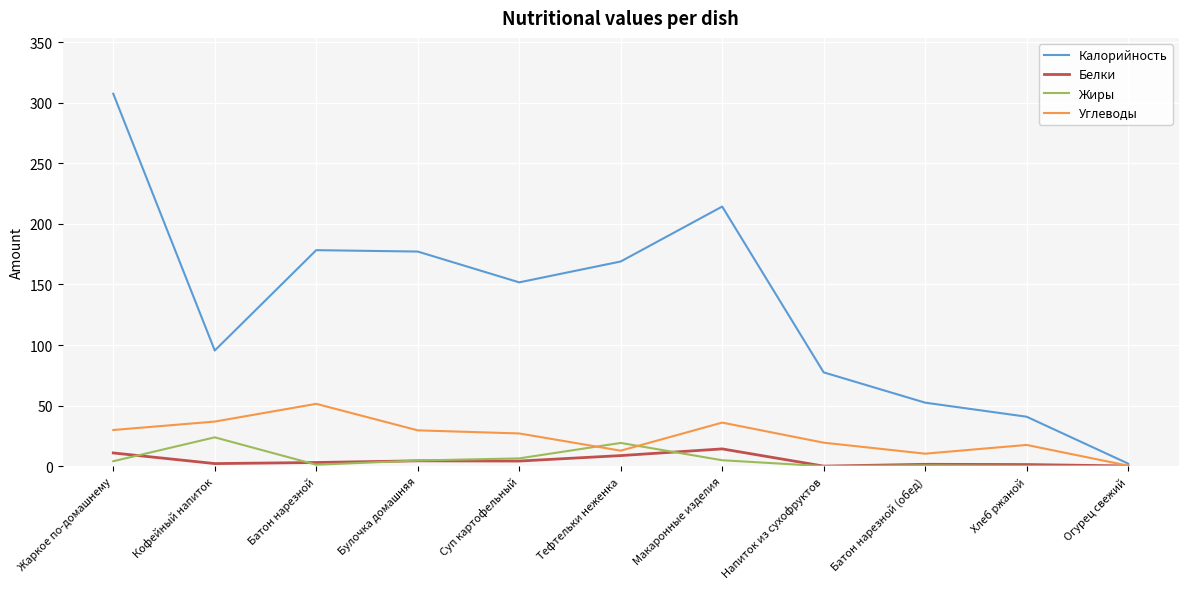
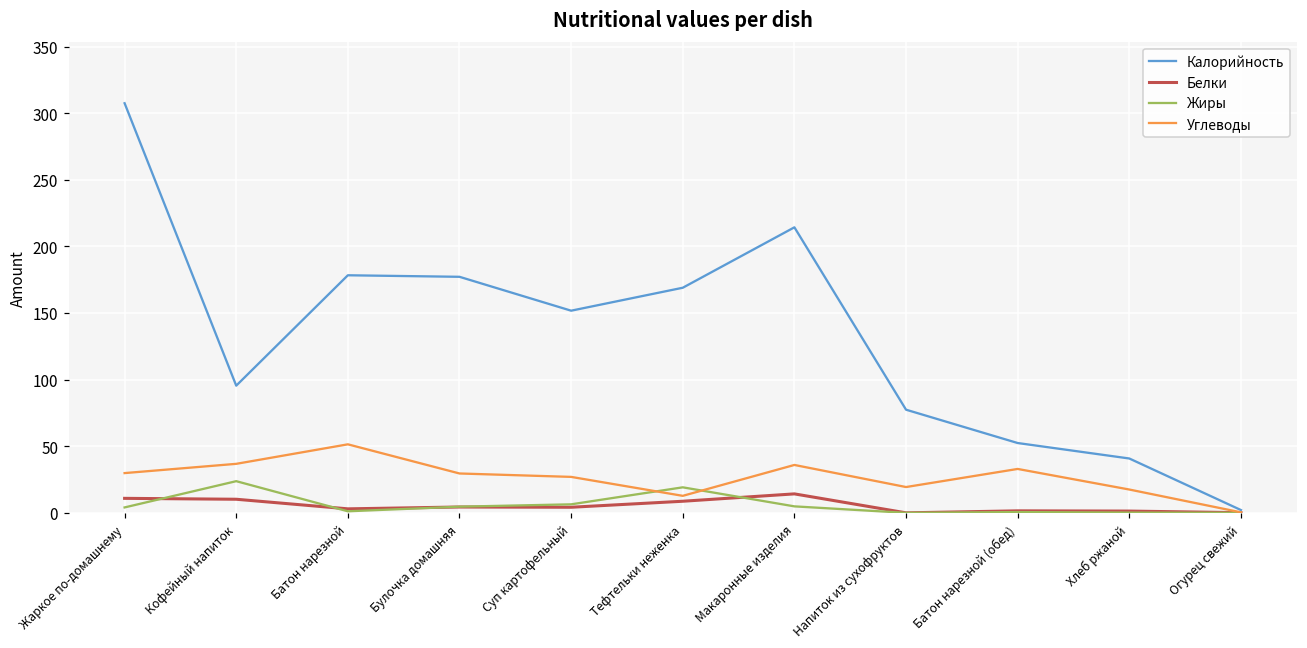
Белки, Кофейный напиток: 2 -> 10
Углеводы, Батон нарезной (обед): 10 -> 33
